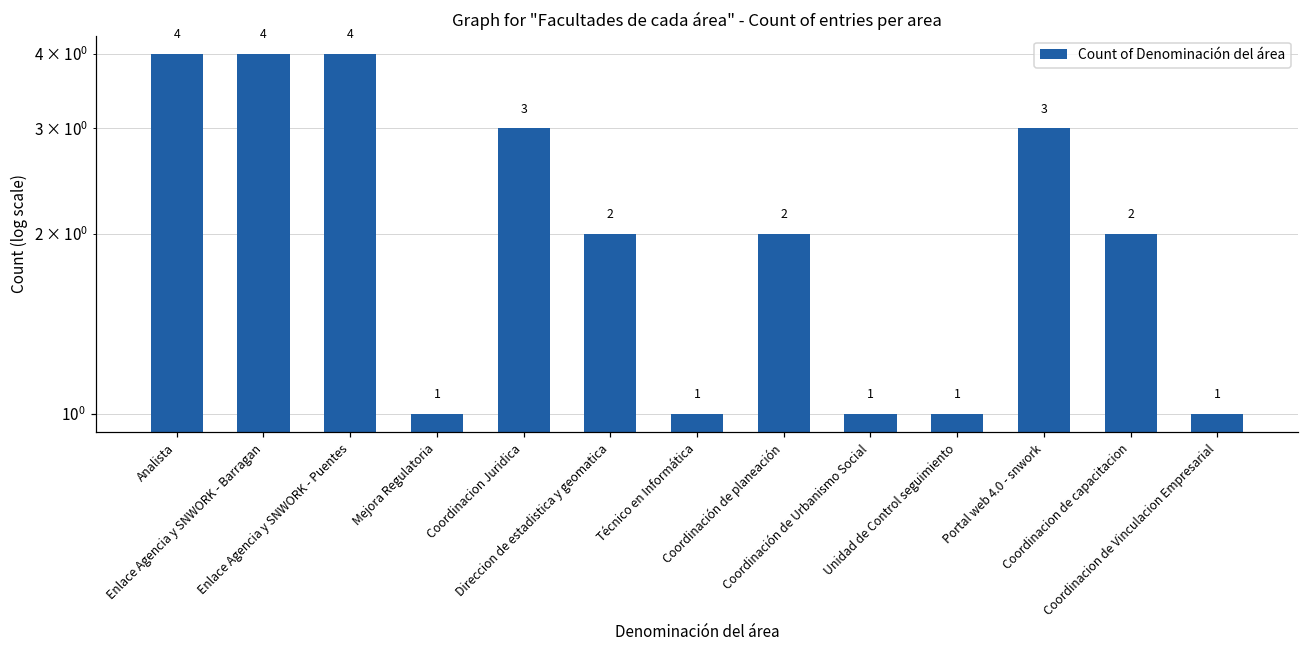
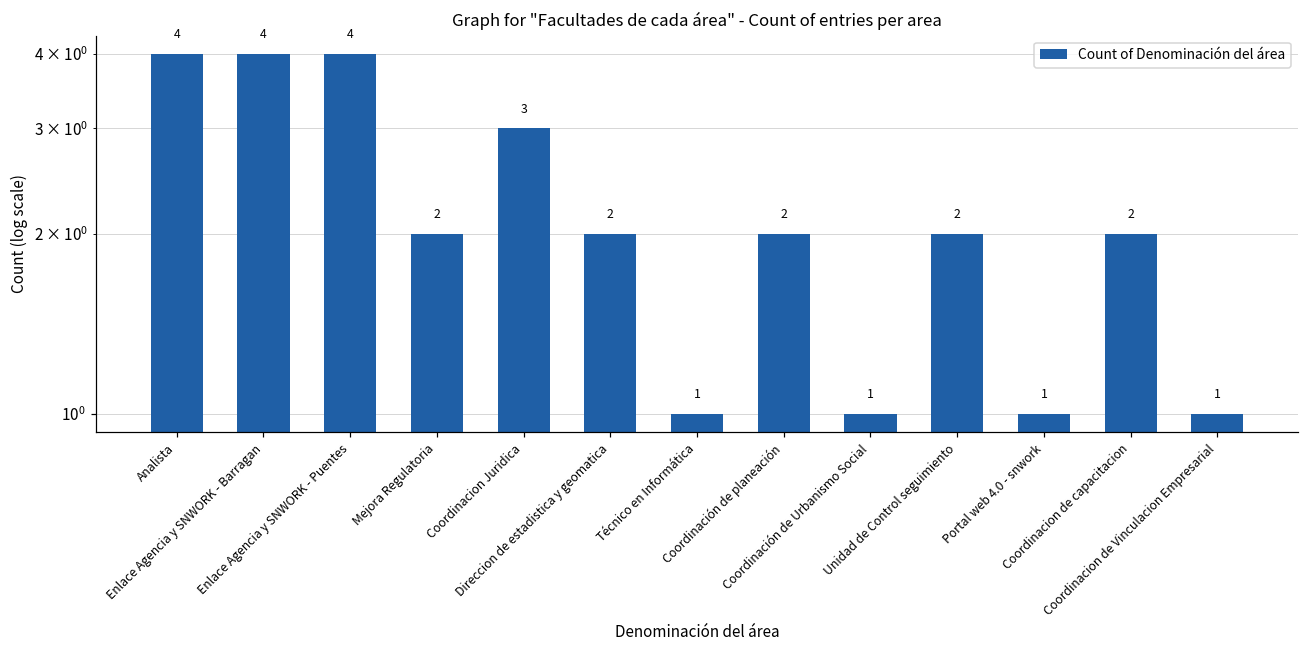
Mejora Regulatoria: 1 -> 2
Unidad de Control seguimiento: 1 -> 2
Portal web 4.0 - snwork: 3 -> 1
